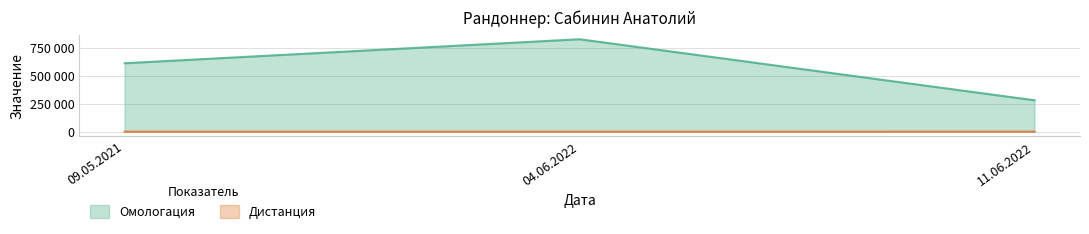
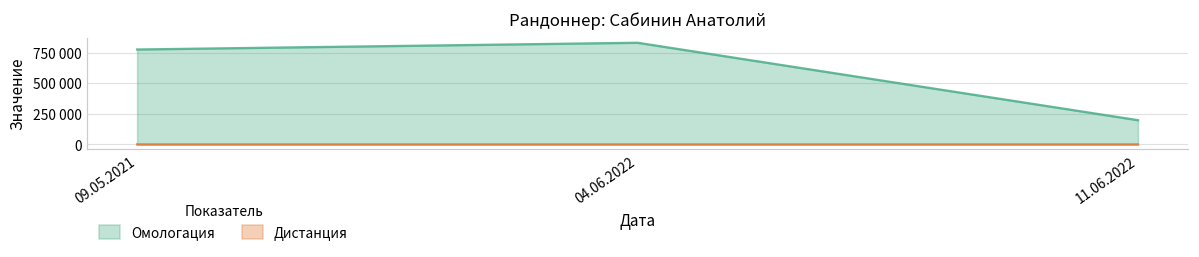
Омологация, 09.05.2021: 620000 -> 780000
Омологация, 11.06.2022: 280000 -> 200000
